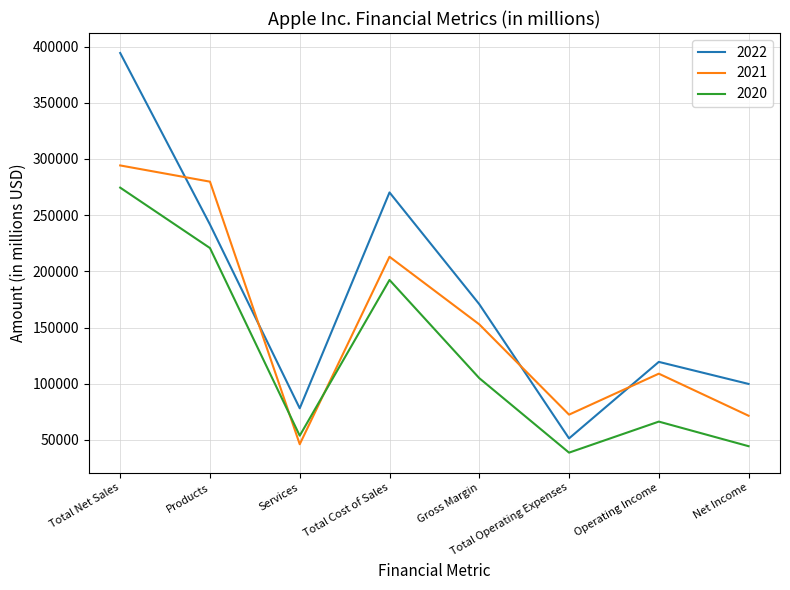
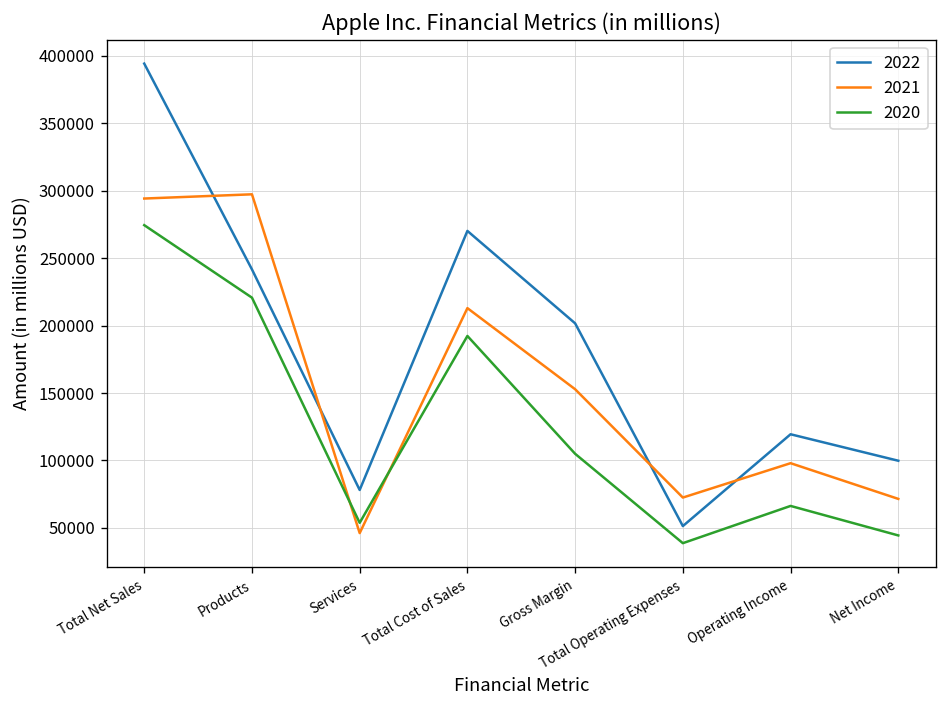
2021, Products: 280000 -> 297000
2022, Gross Margin: 171000 -> 202000
2021, Operating Income: 109000 -> 98000
